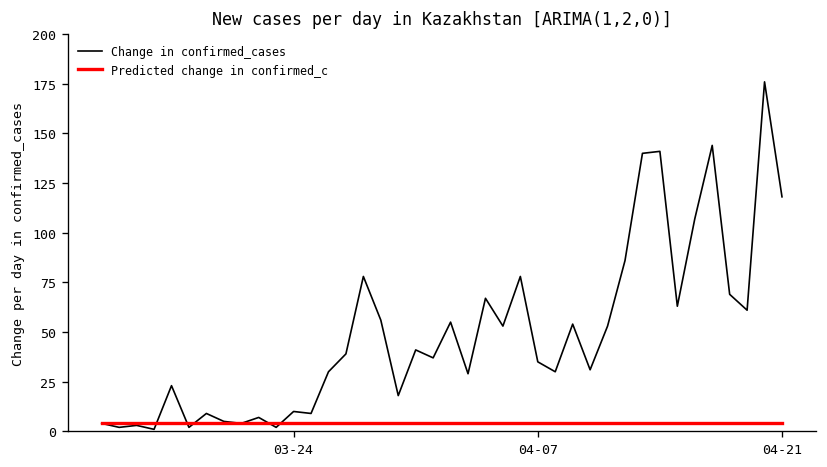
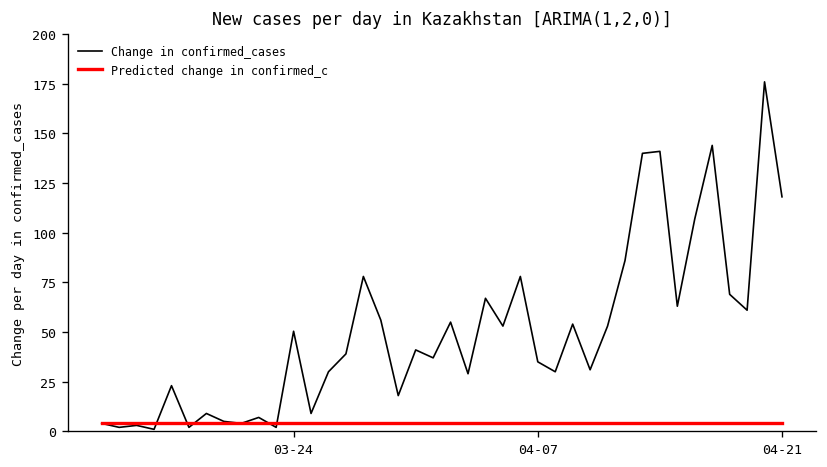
Change in confirmed_cases, 03-24: 10 -> 50
